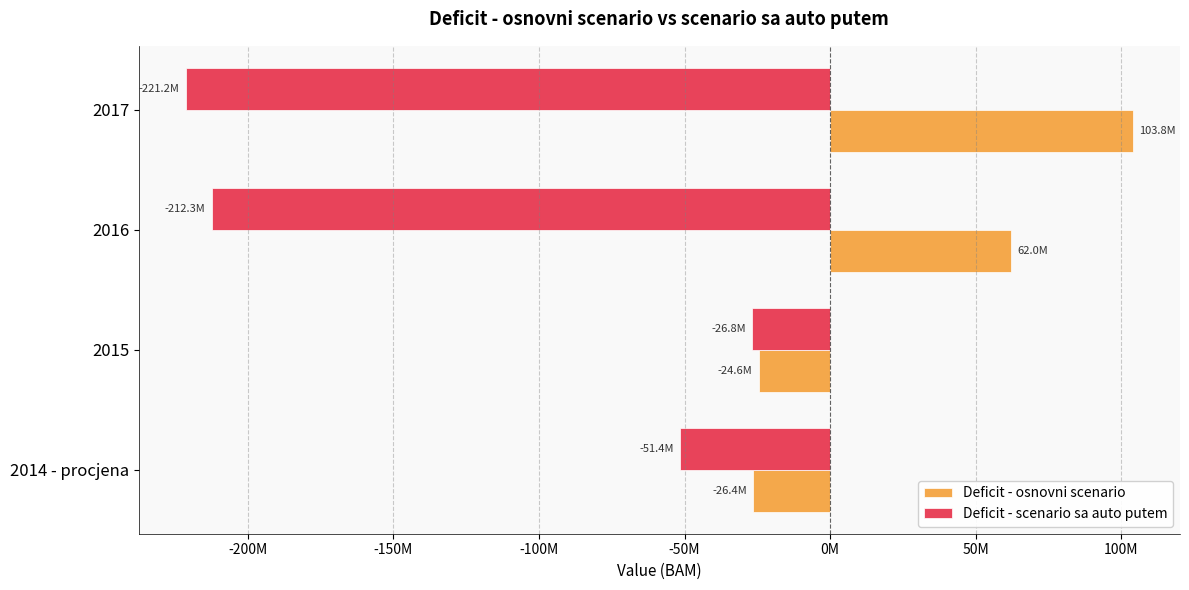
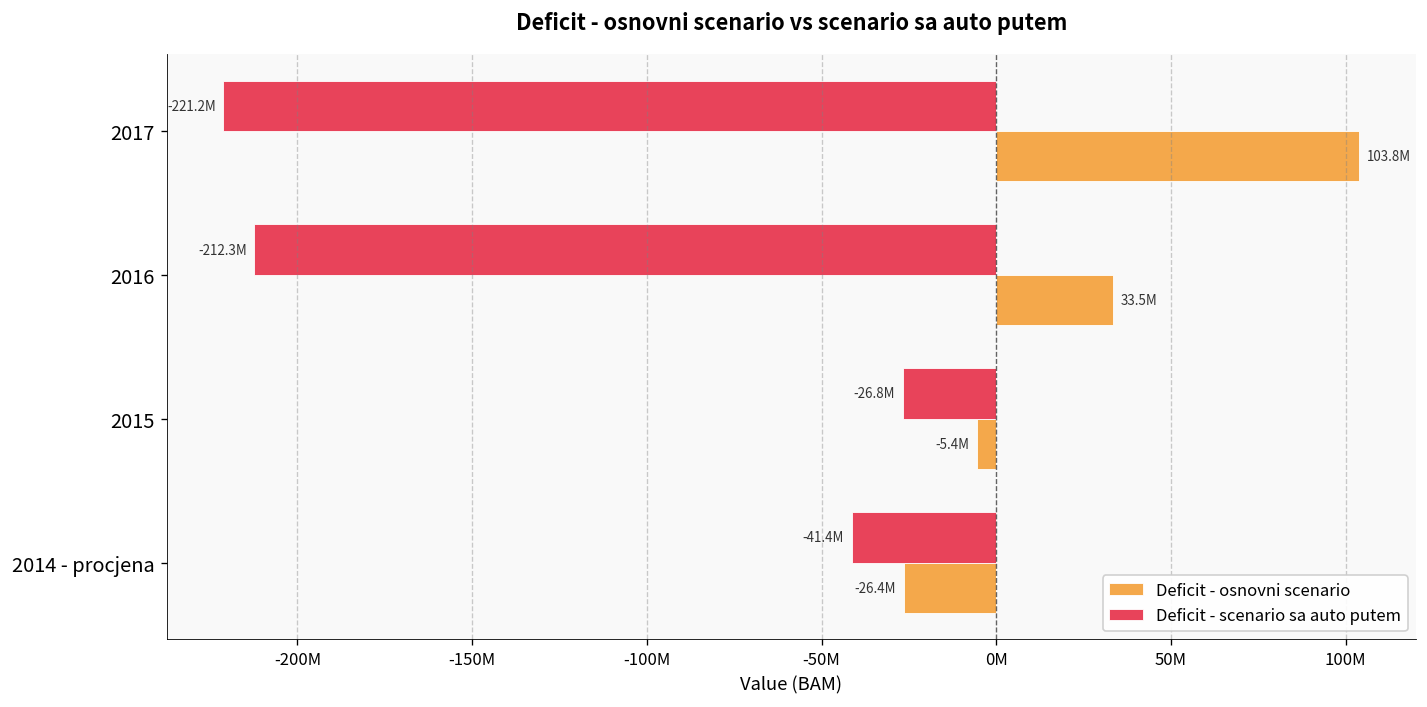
Deficit - osnovni scenario, 2016: 62.0M -> 33.5M
Deficit - osnovni scenario, 2015: -24.6M -> -5.4M
Deficit - scenario sa auto putem, 2014 - procjena: -51.4M -> -41.4M
